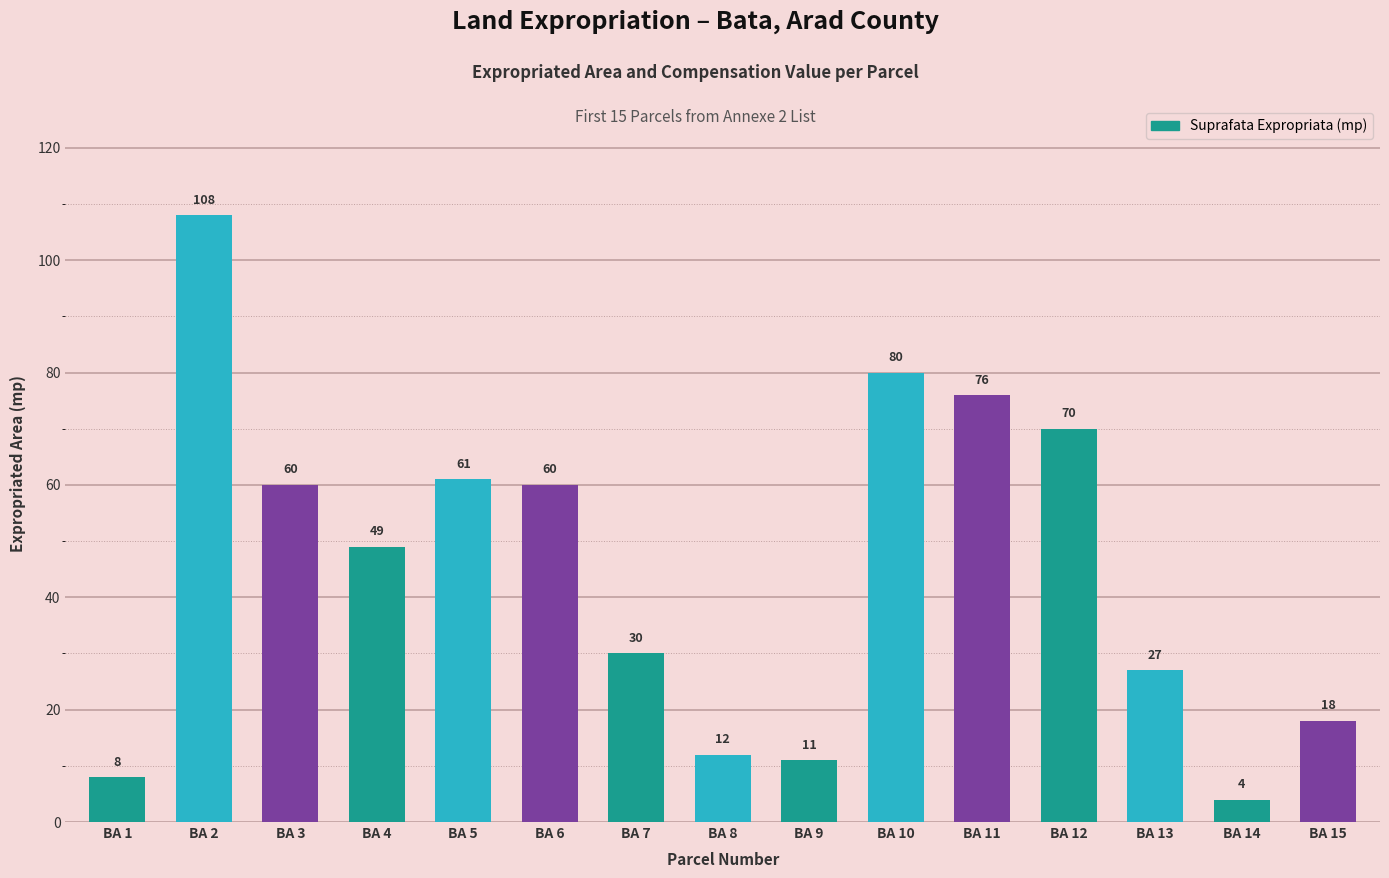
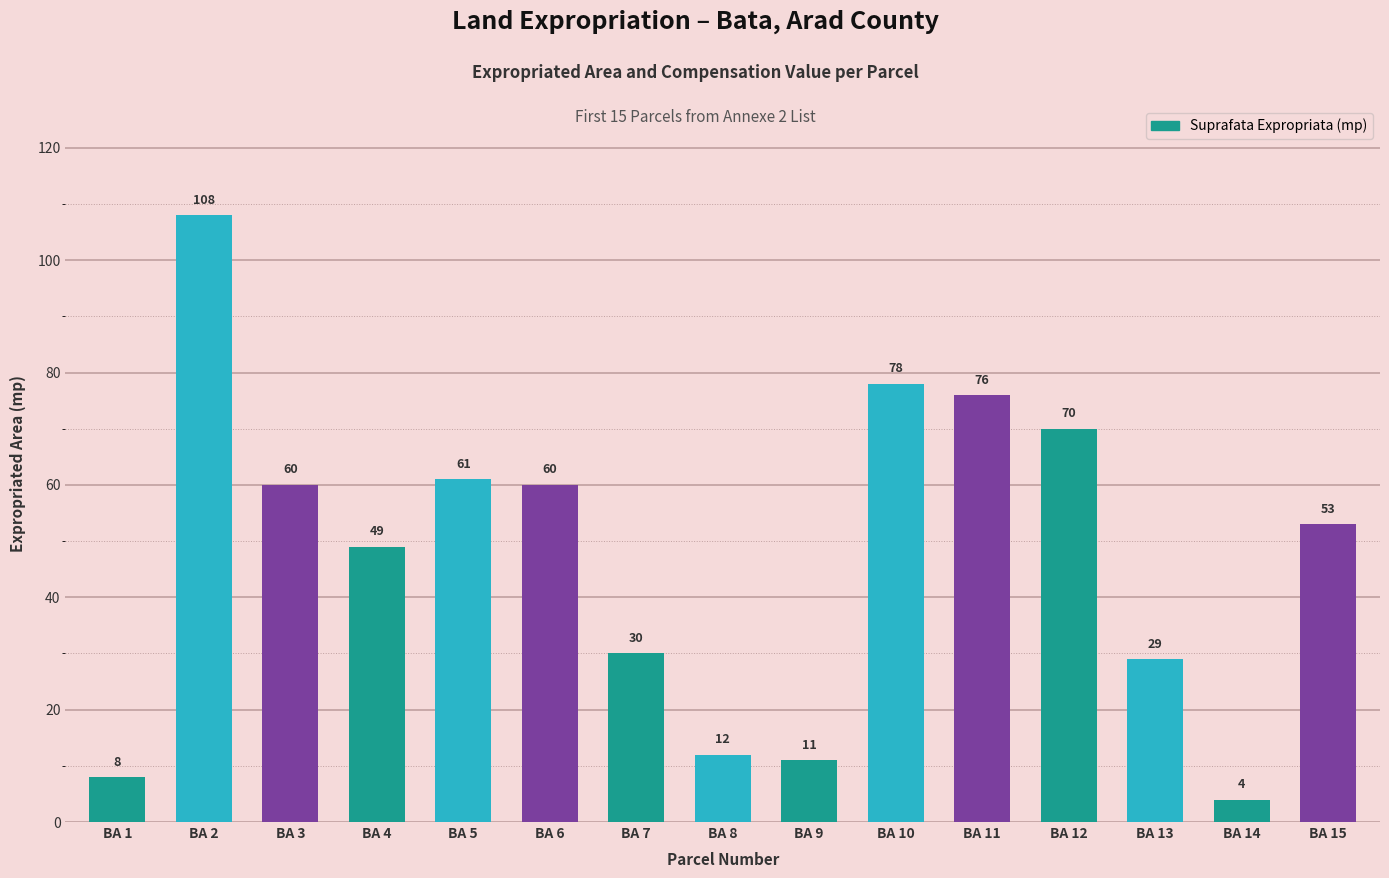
BA 10: 80 -> 78
BA 13: 27 -> 29
BA 15: 18 -> 53
